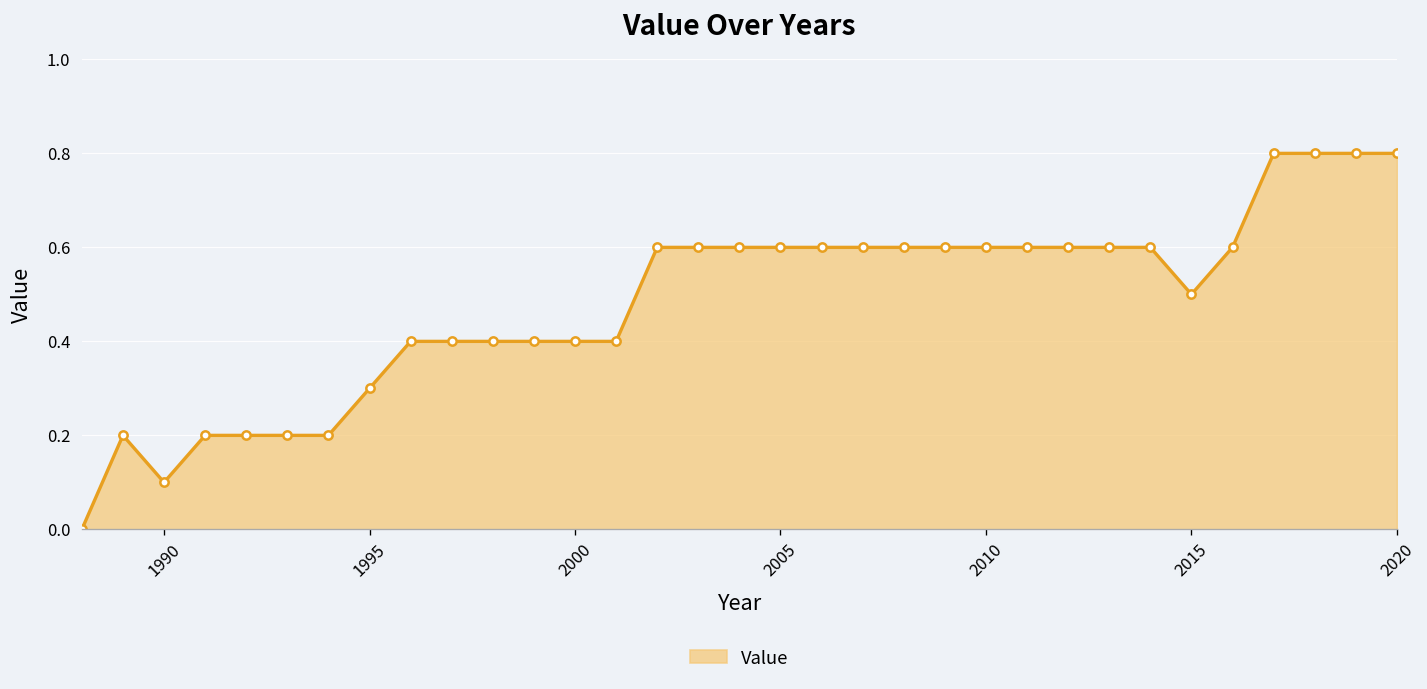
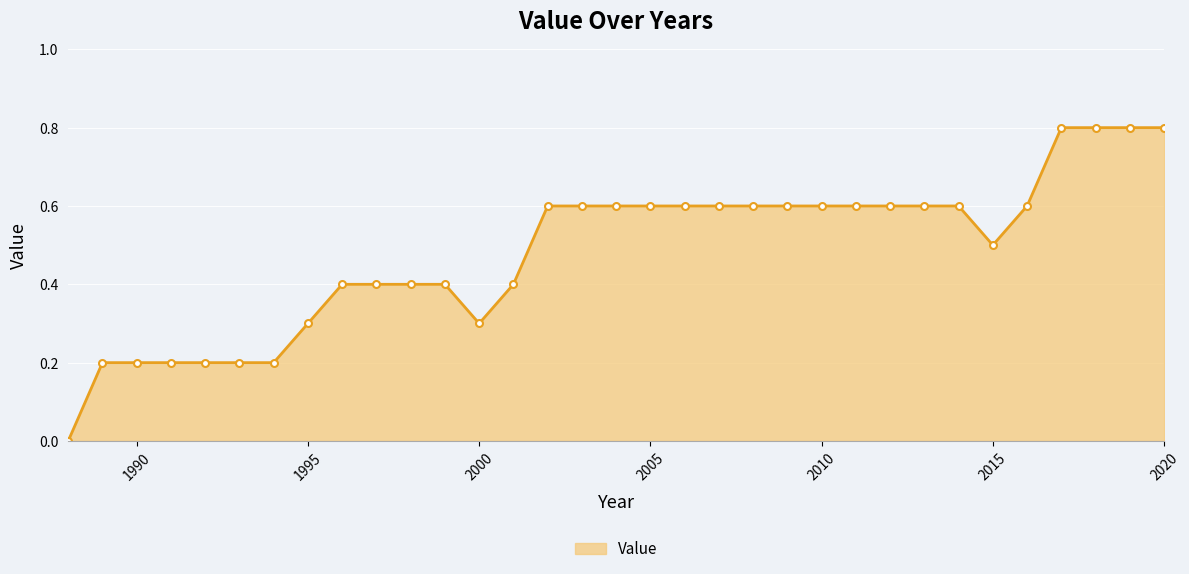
1990: 0.1 -> 0.2
2000: 0.4 -> 0.3
